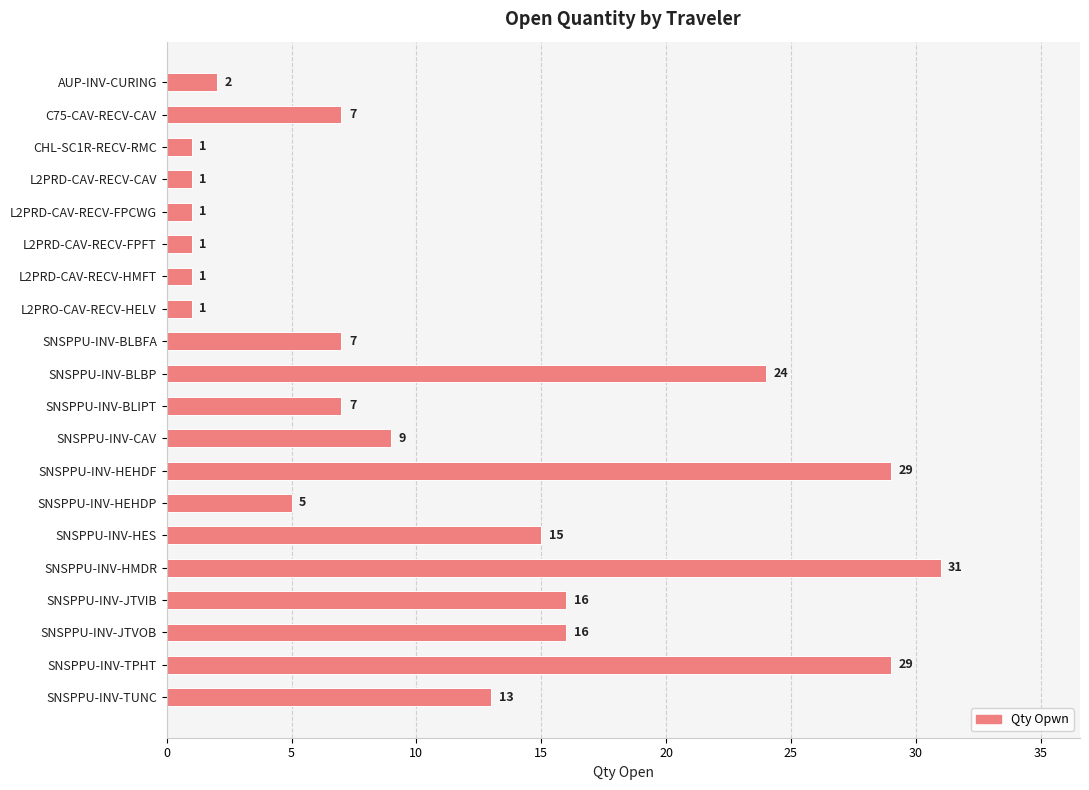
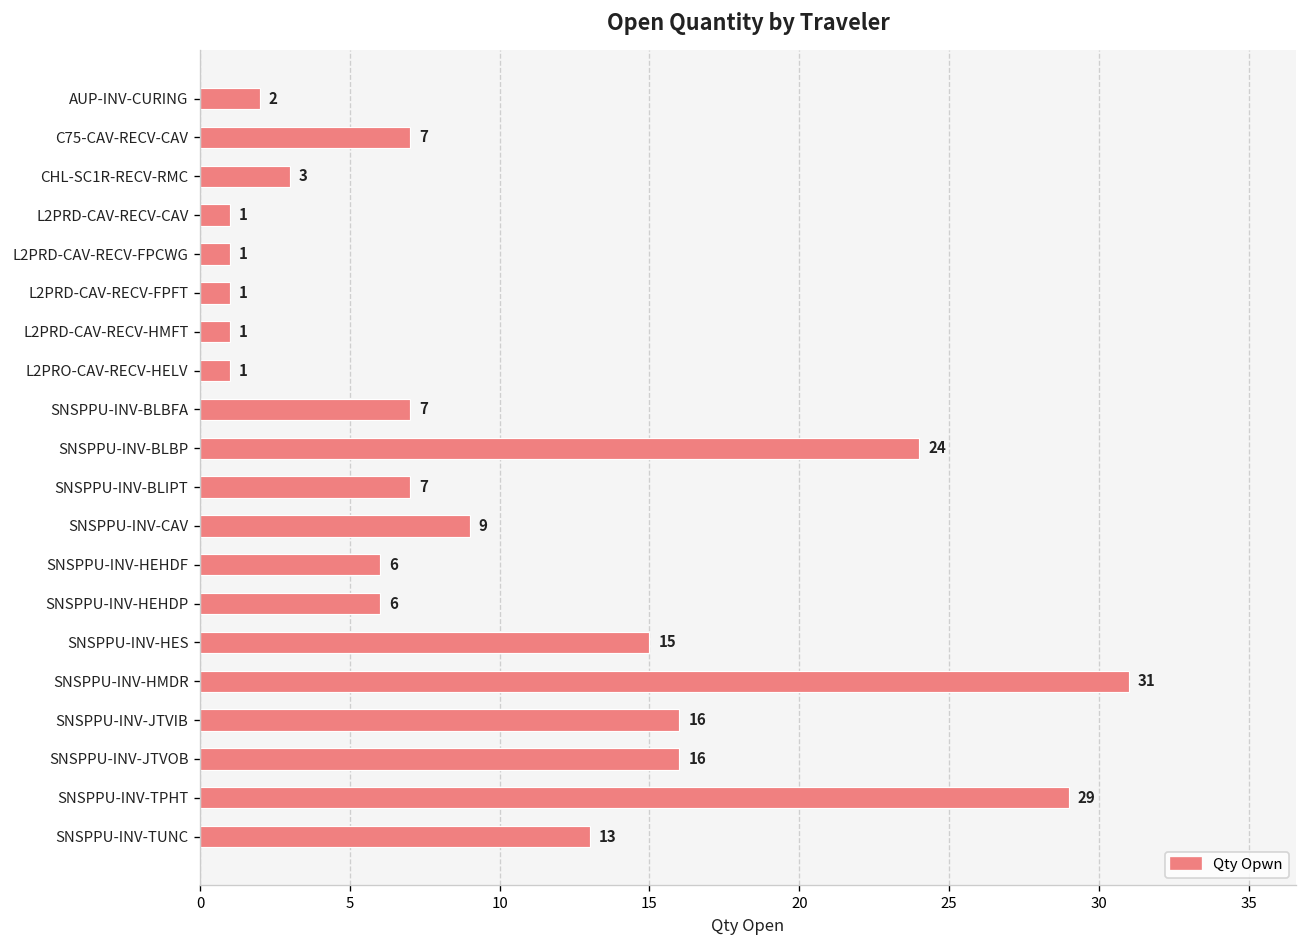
CHL-SC1R-RECV-RMC: 1 -> 3
SNSPPU-INV-HEHDF: 29 -> 6
SNSPPU-INV-HEHDP: 5 -> 6
